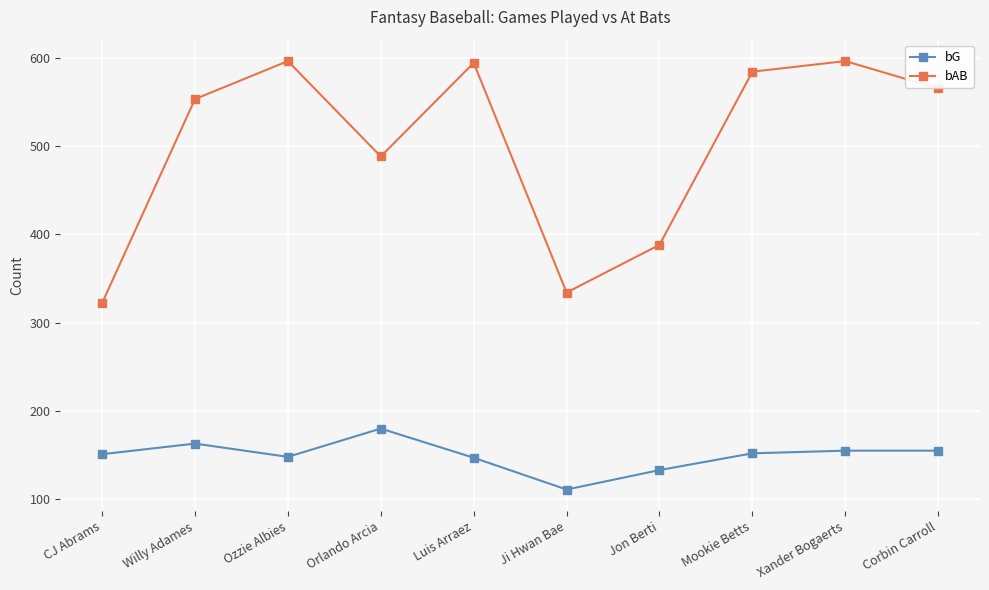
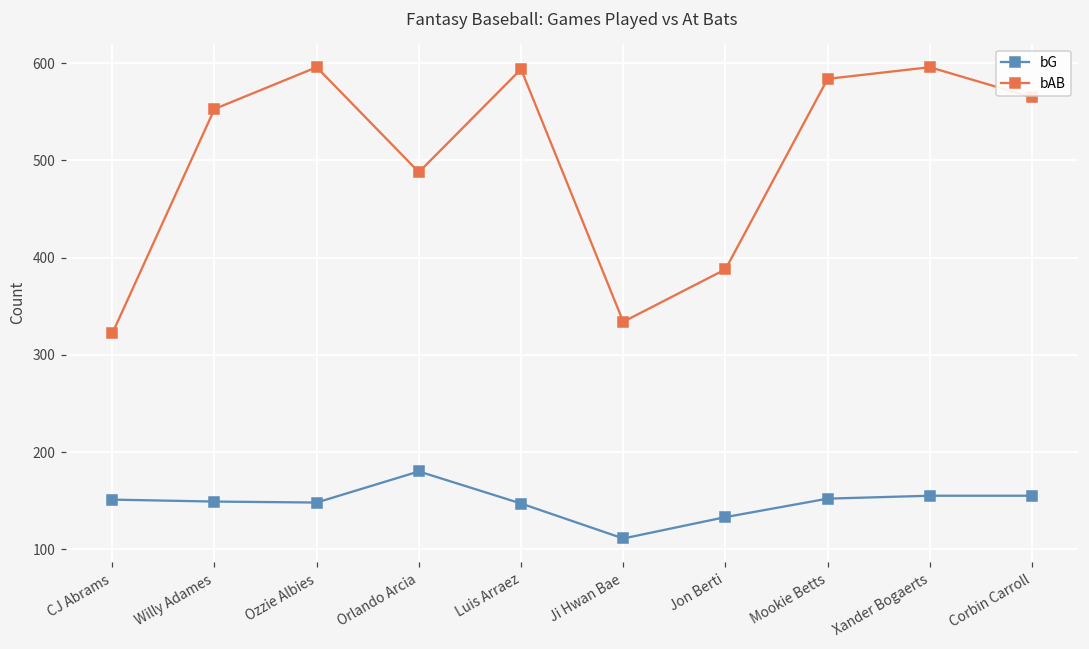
bG, Willy Adames: 160 -> 150
